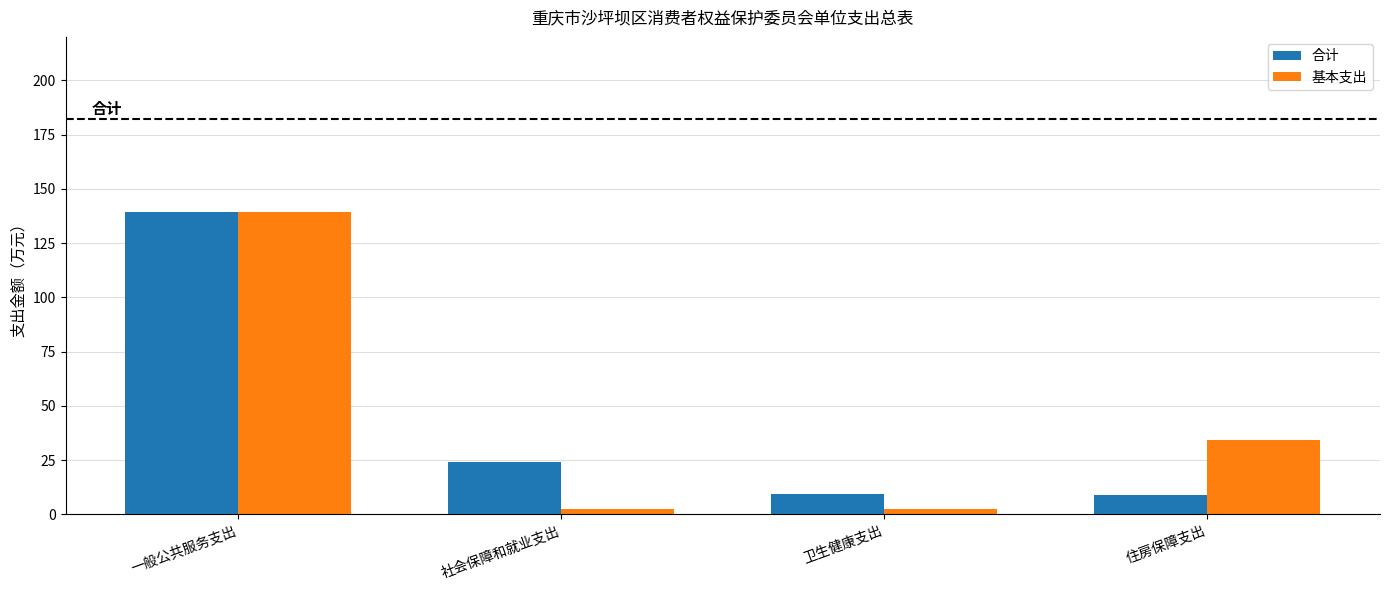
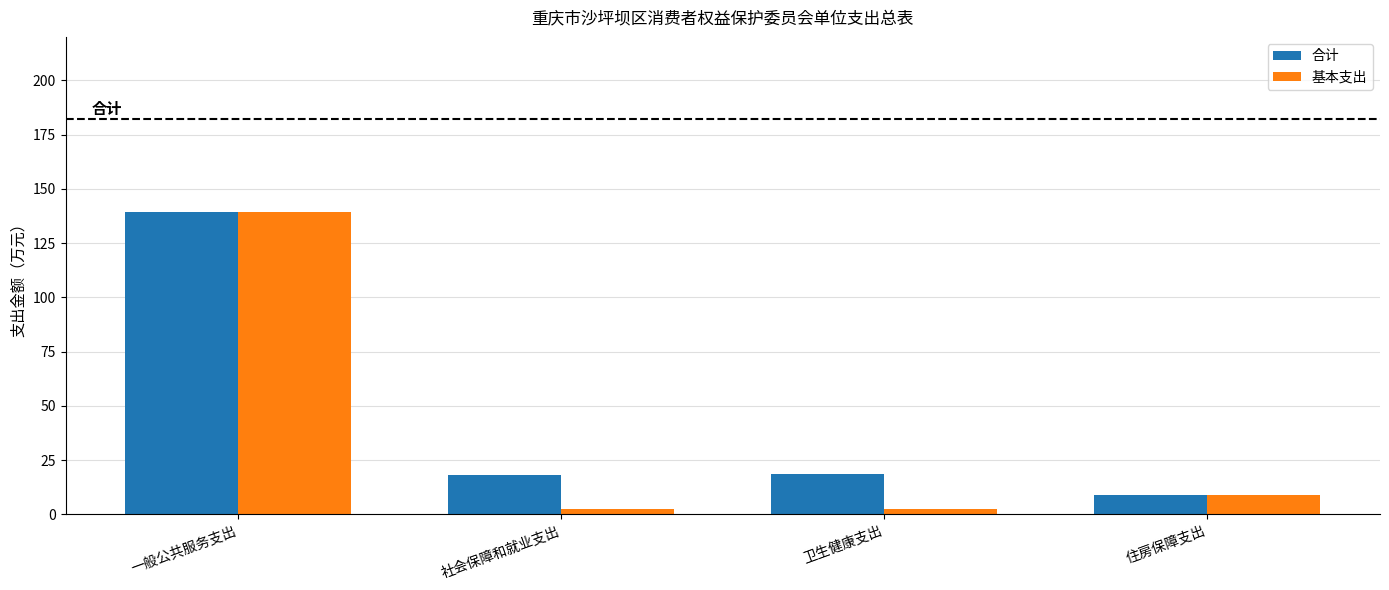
合计, 社会保障和就业支出: 24 -> 18
合计, 卫生健康支出: 9 -> 19
基本支出, 住房保障支出: 34 -> 9
